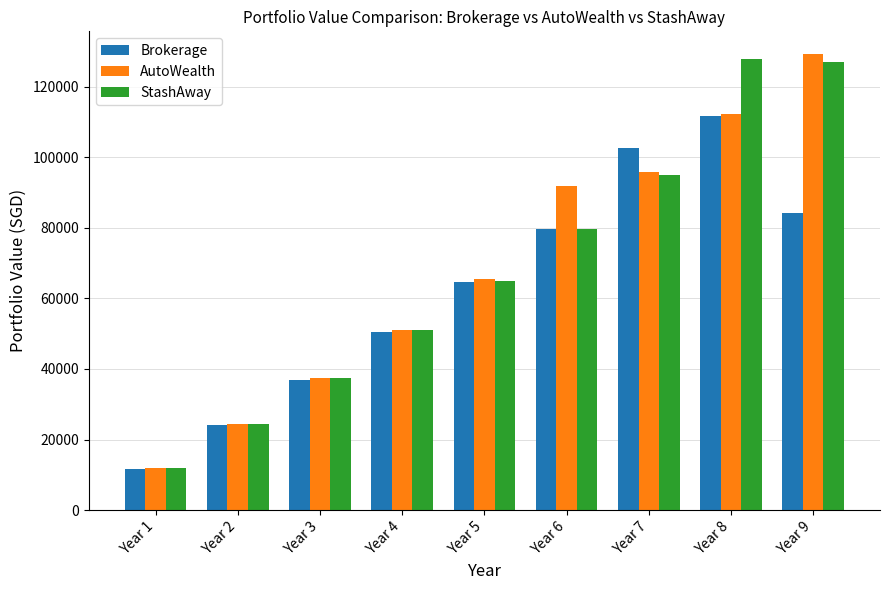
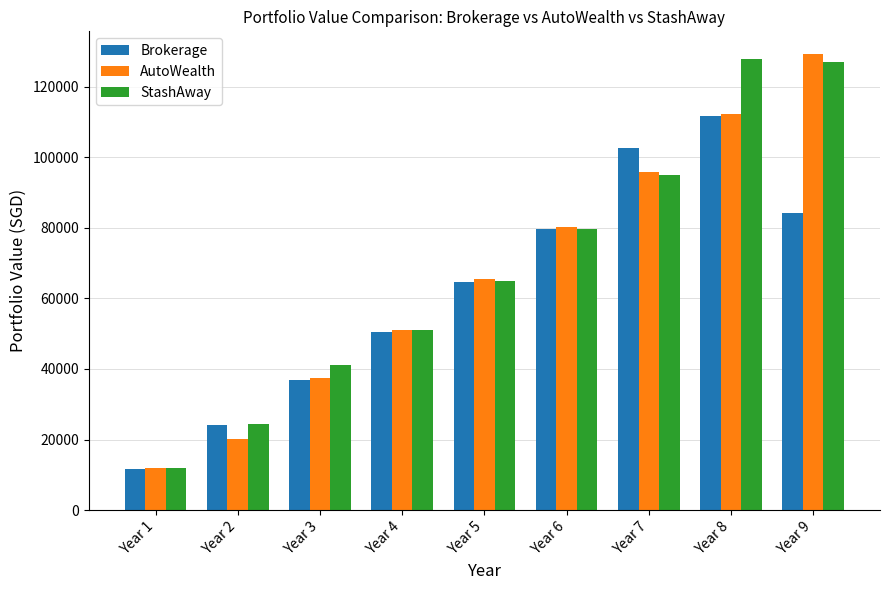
AutoWealth, Year 2: 24000 -> 20000
StashAway, Year 3: 37000 -> 41000
AutoWealth, Year 6: 92000 -> 80000
